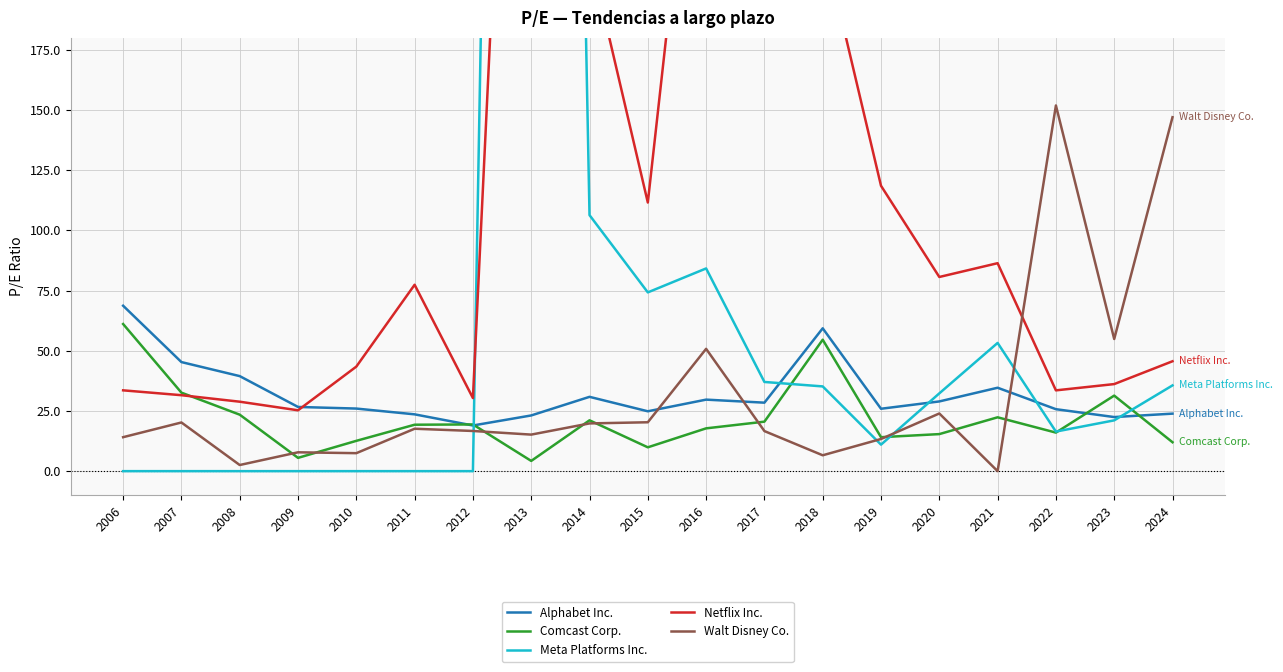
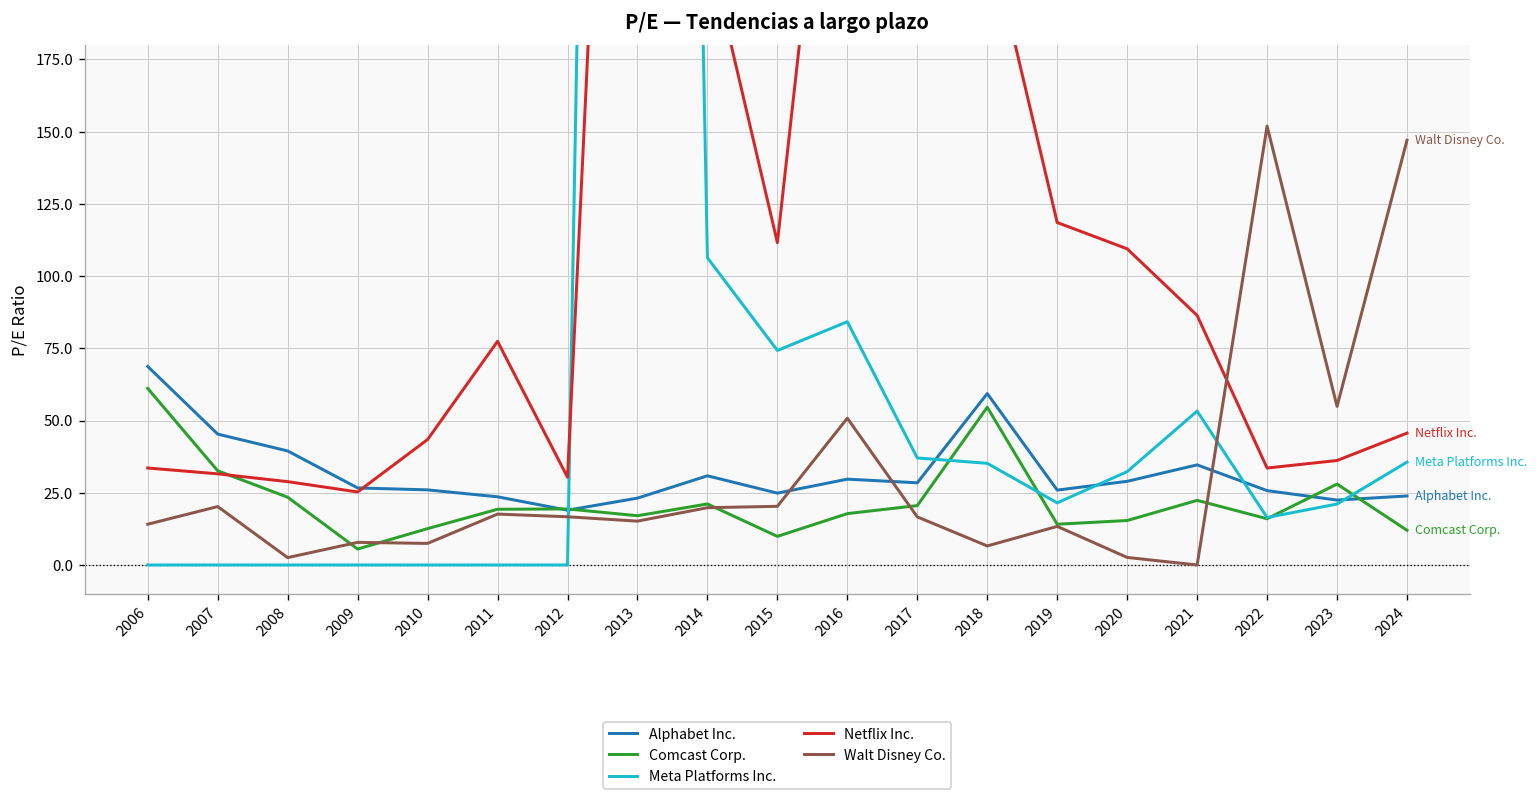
Comcast Corp., 2013: 4 -> 17
Meta Platforms Inc., 2019: 11 -> 22
Netflix Inc., 2020: 81 -> 109
Walt Disney Co., 2020: 24 -> 3
Comcast Corp., 2023: 31 -> 28
